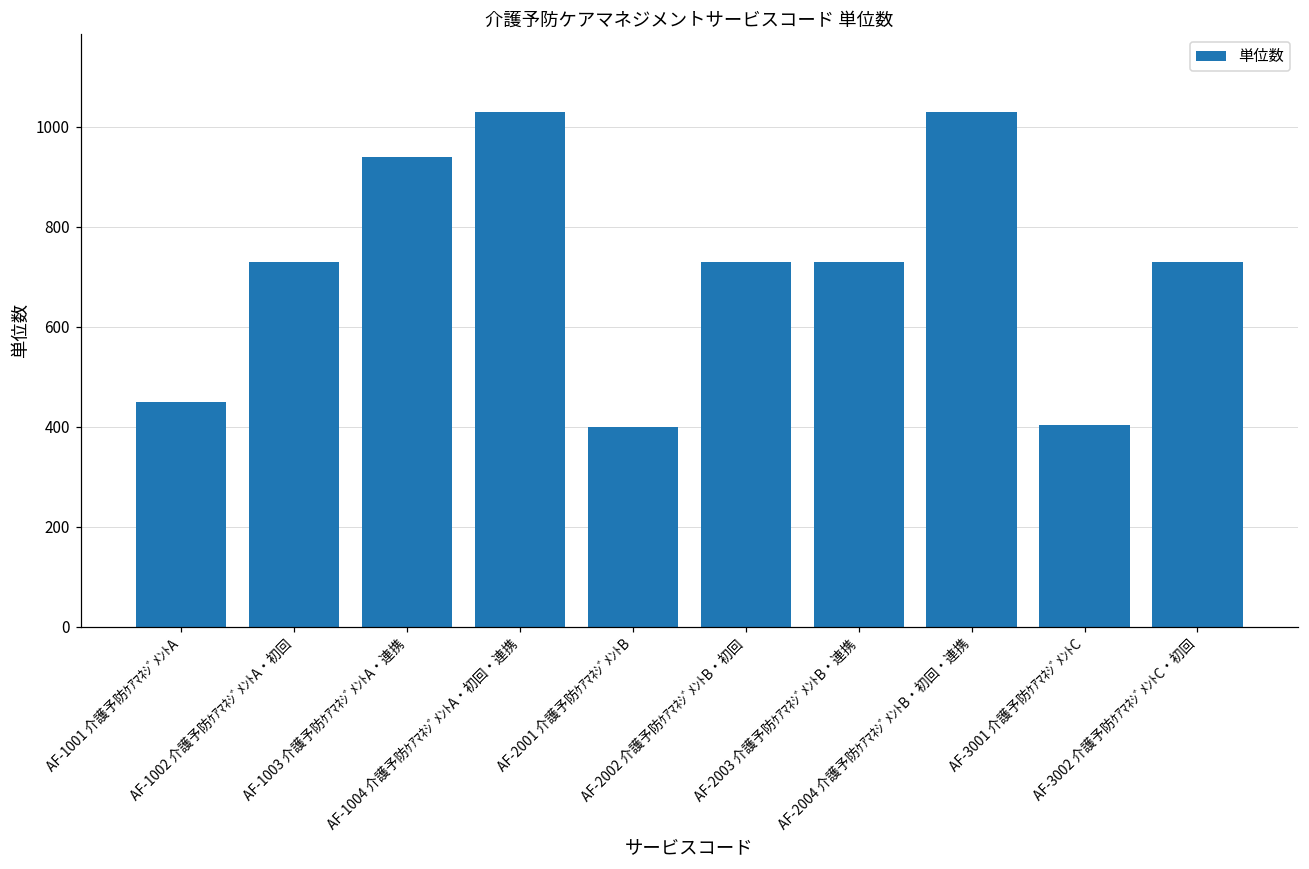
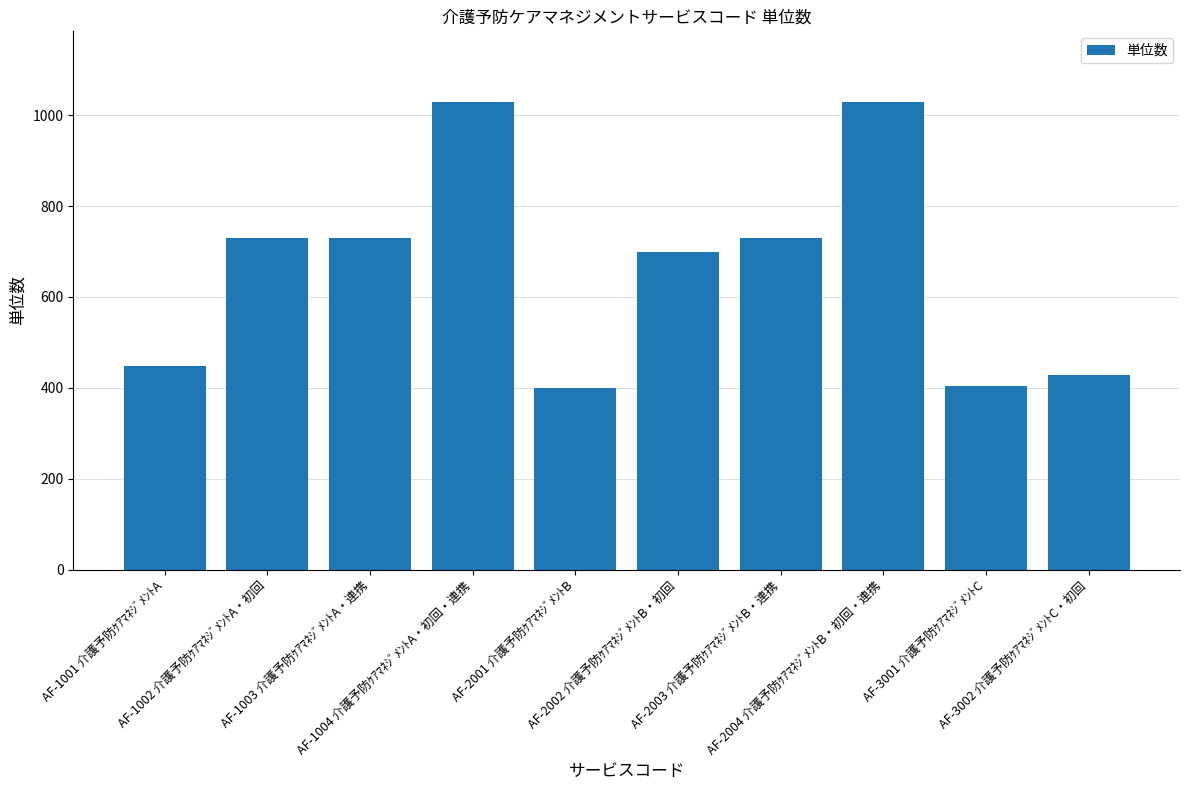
AF-1003 介護予防ｹｱﾏﾈｼﾞﾒﾝﾄA・連携: 940 -> 730
AF-2002 介護予防ｹｱﾏﾈｼﾞﾒﾝﾄB・初回: 730 -> 700
AF-3002 介護予防ｹｱﾏﾈｼﾞﾒﾝﾄC・初回: 730 -> 430
